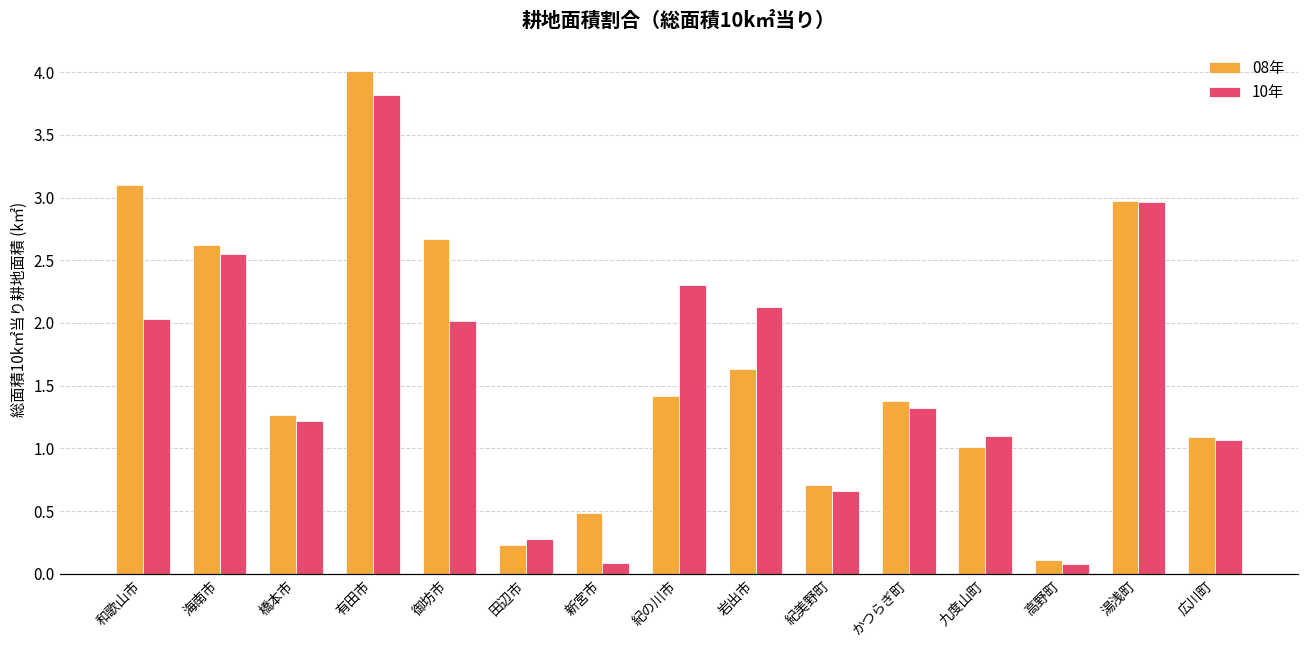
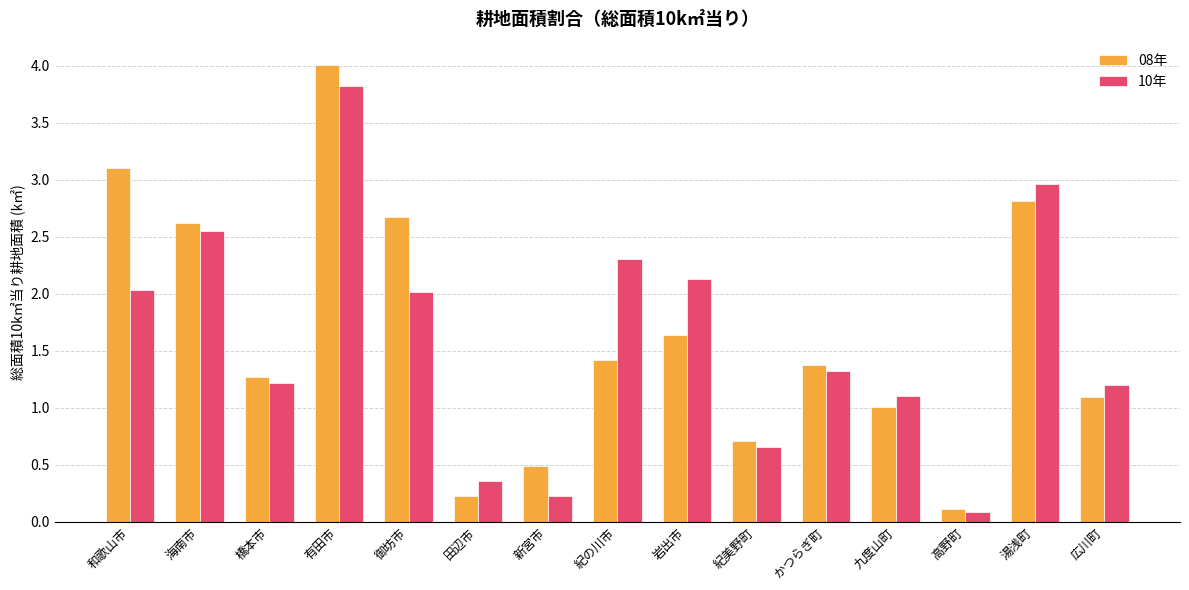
10年, 田辺市: 0.28 -> 0.36
10年, 新宮市: 0.09 -> 0.23
08年, 湯浅町: 2.97 -> 2.81
10年, 広川町: 1.07 -> 1.20
